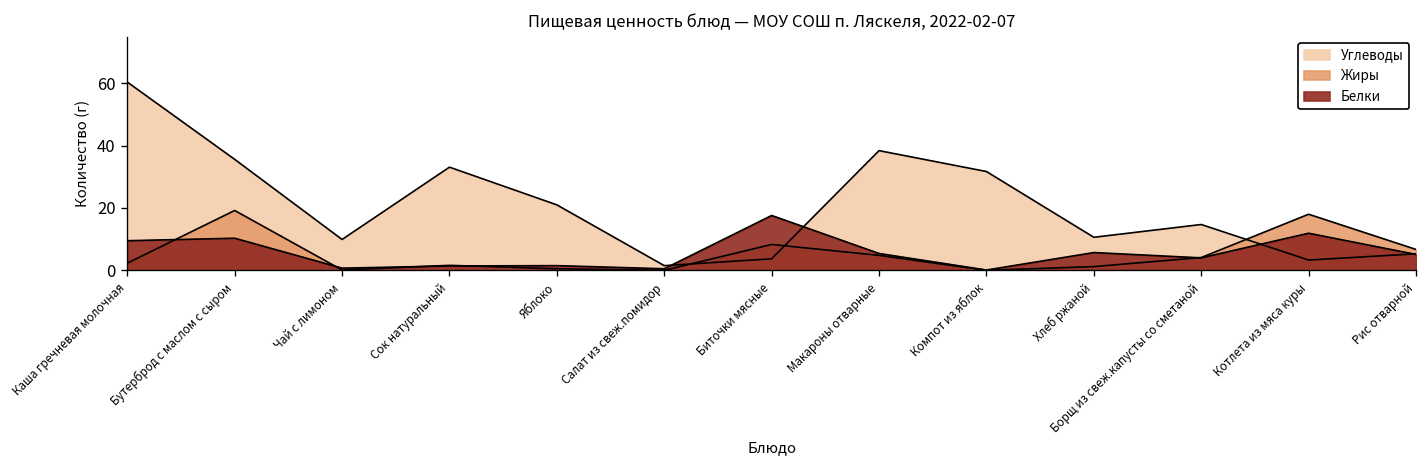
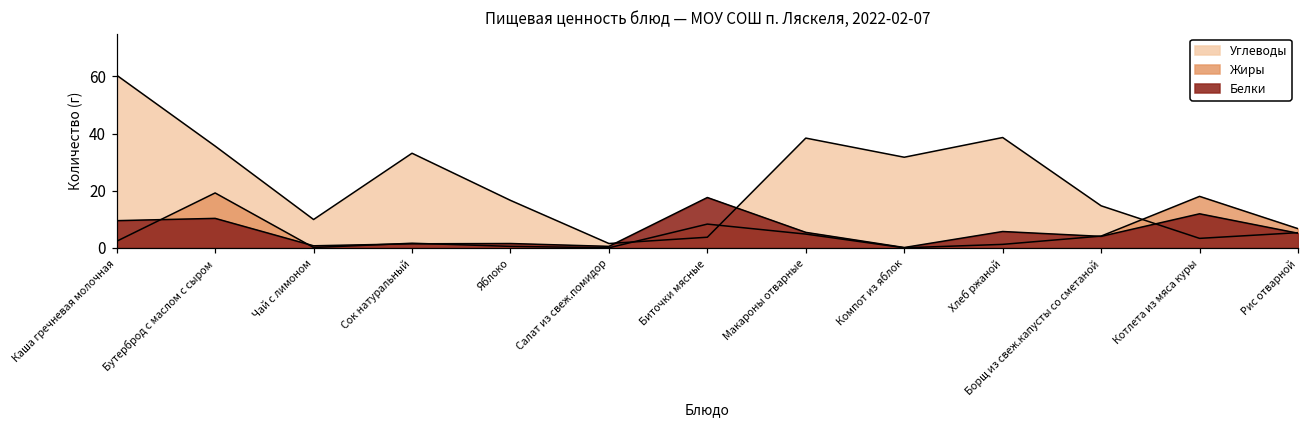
Углеводы, Яблоко: 21 -> 17
Углеводы, Хлеб ржаной: 11 -> 39
